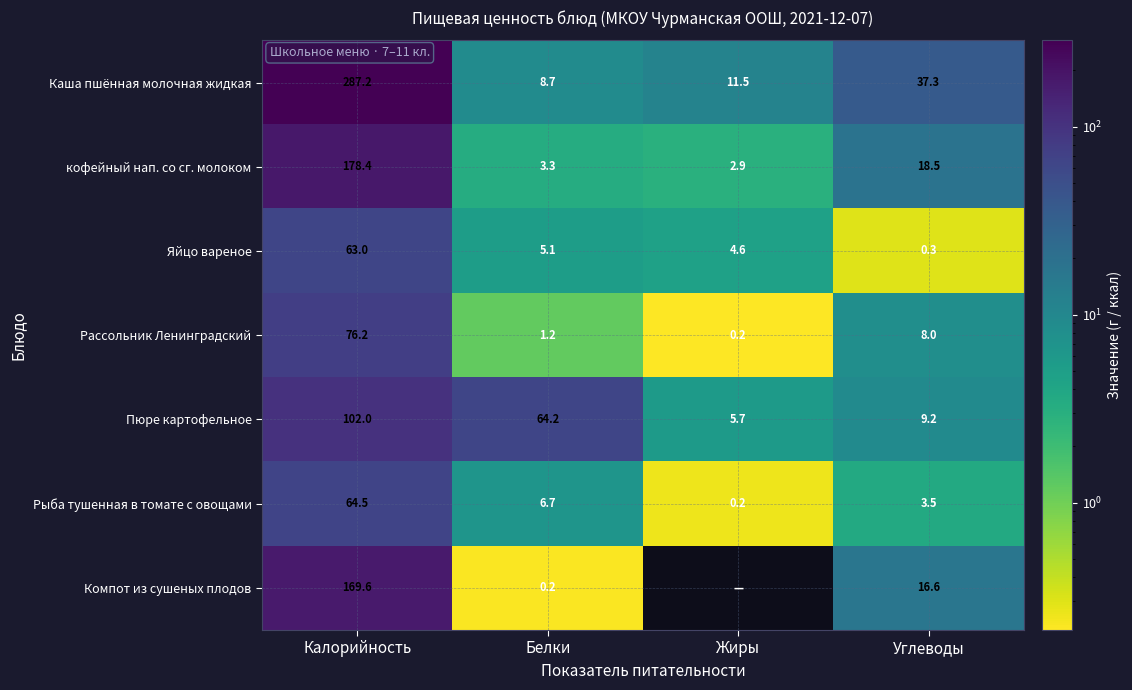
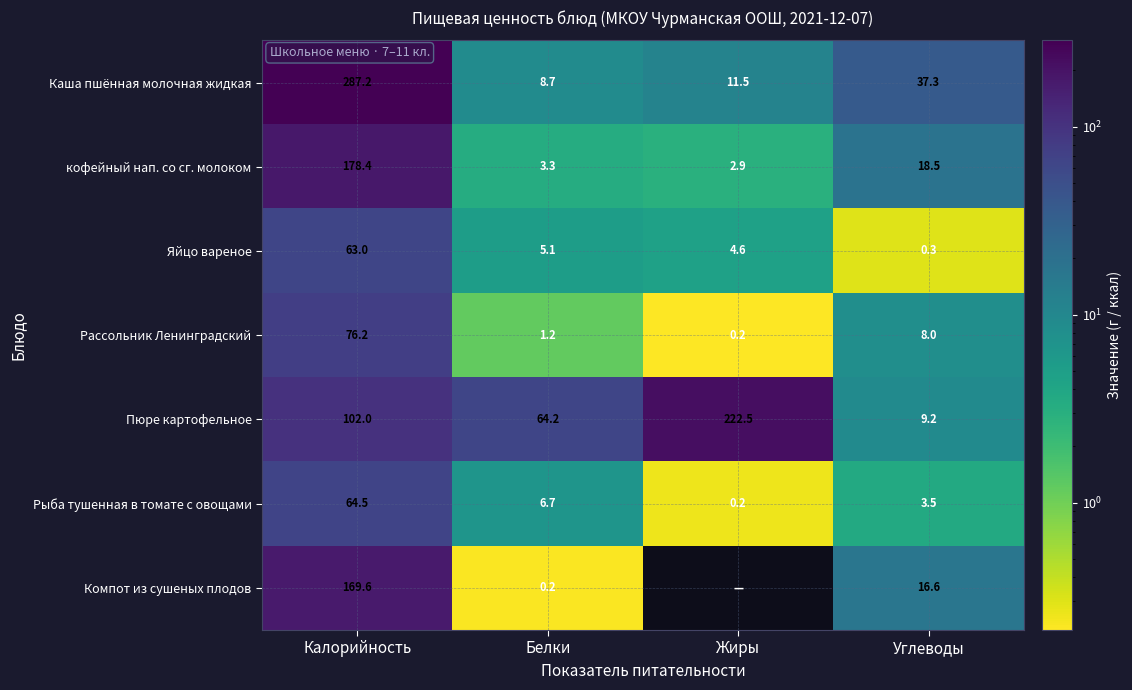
Пюре картофельное, Жиры: 5.7 -> 222.5
